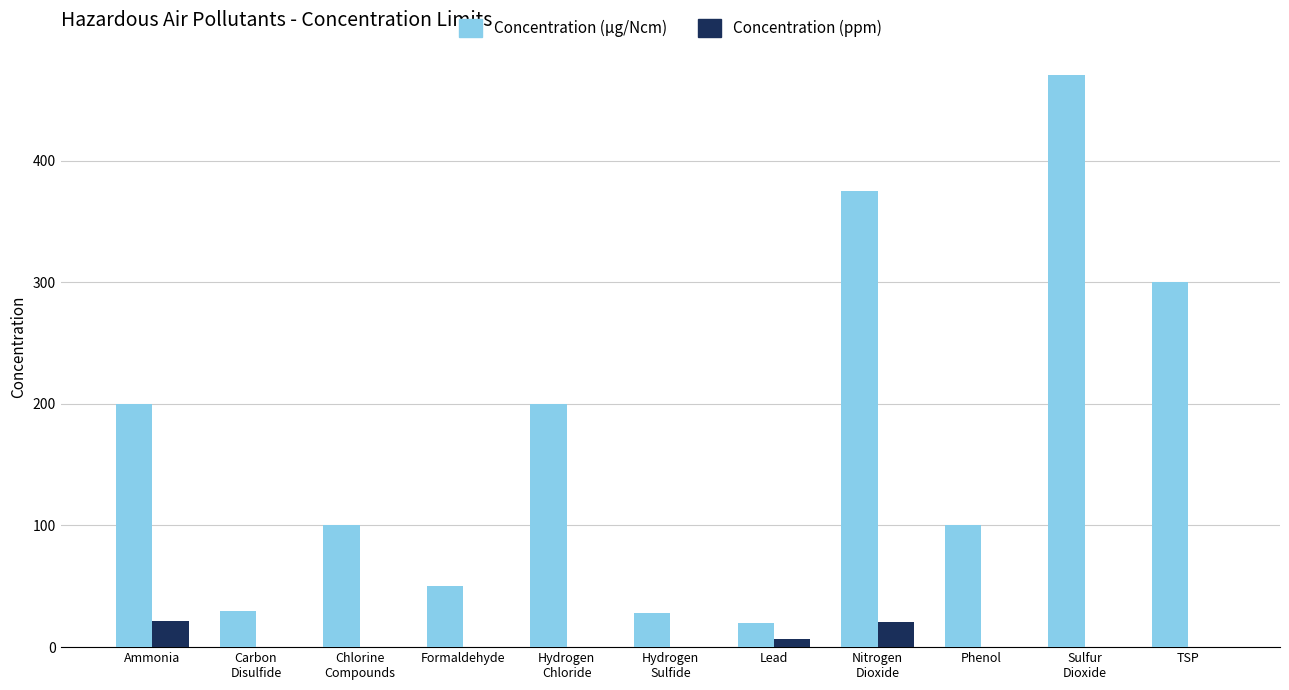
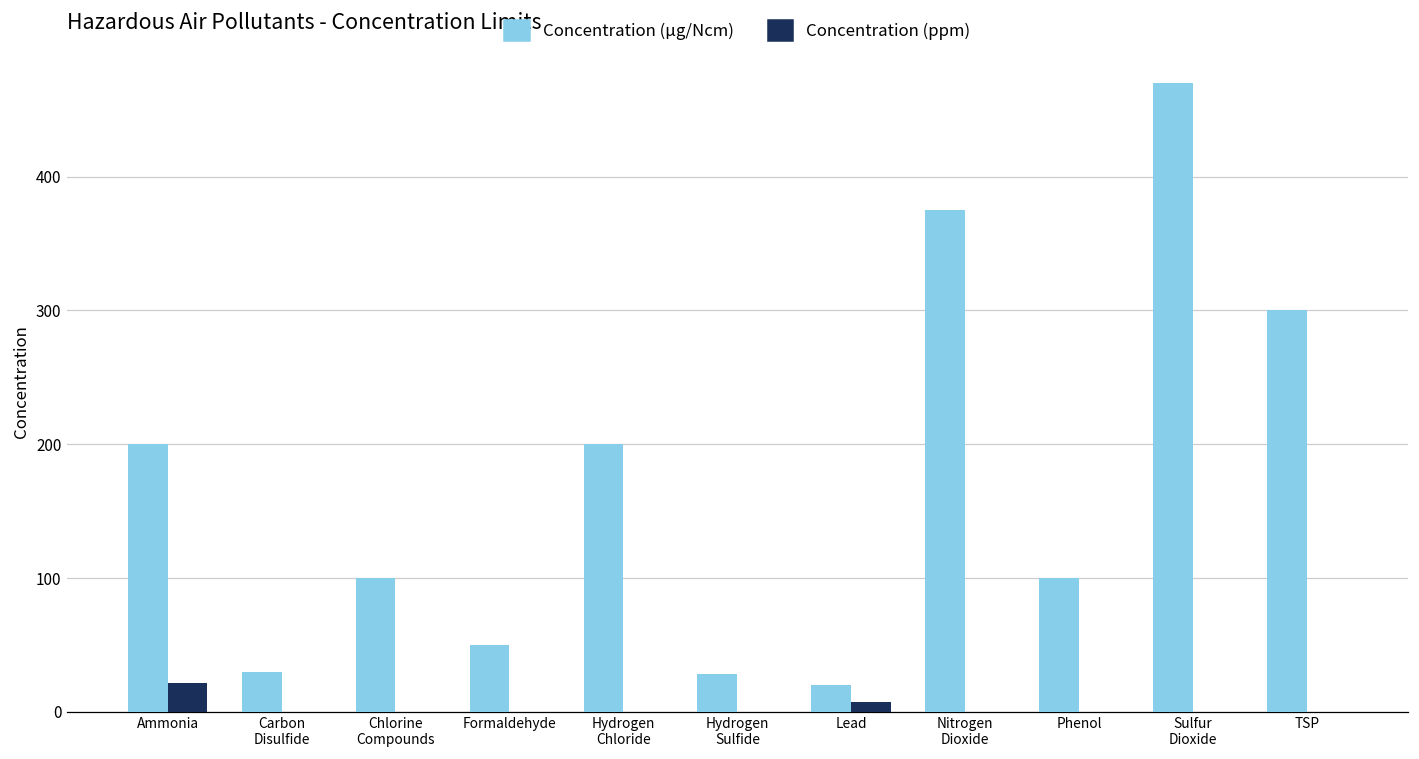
Concentration (ppm), Nitrogen Dioxide: 21 -> 0
